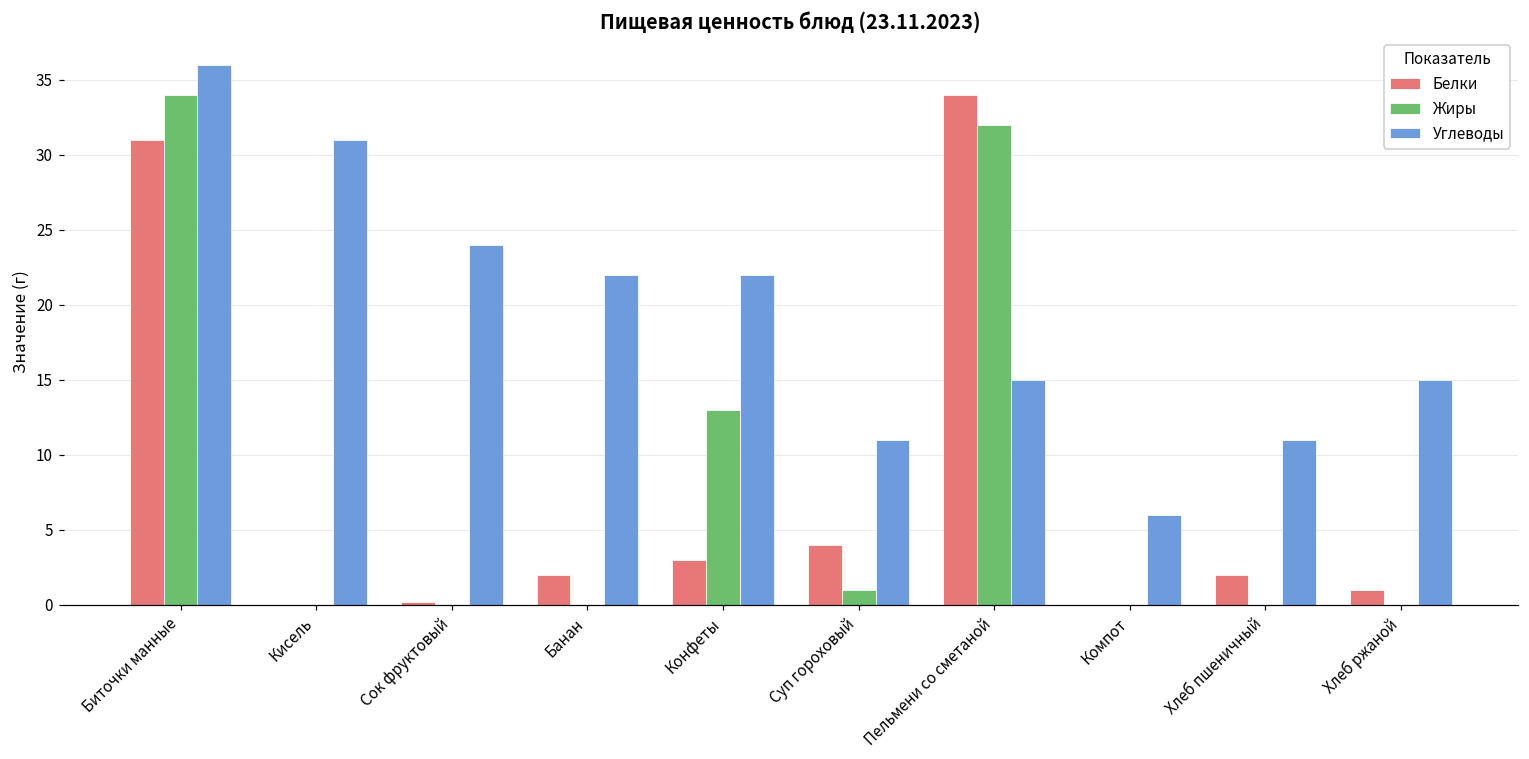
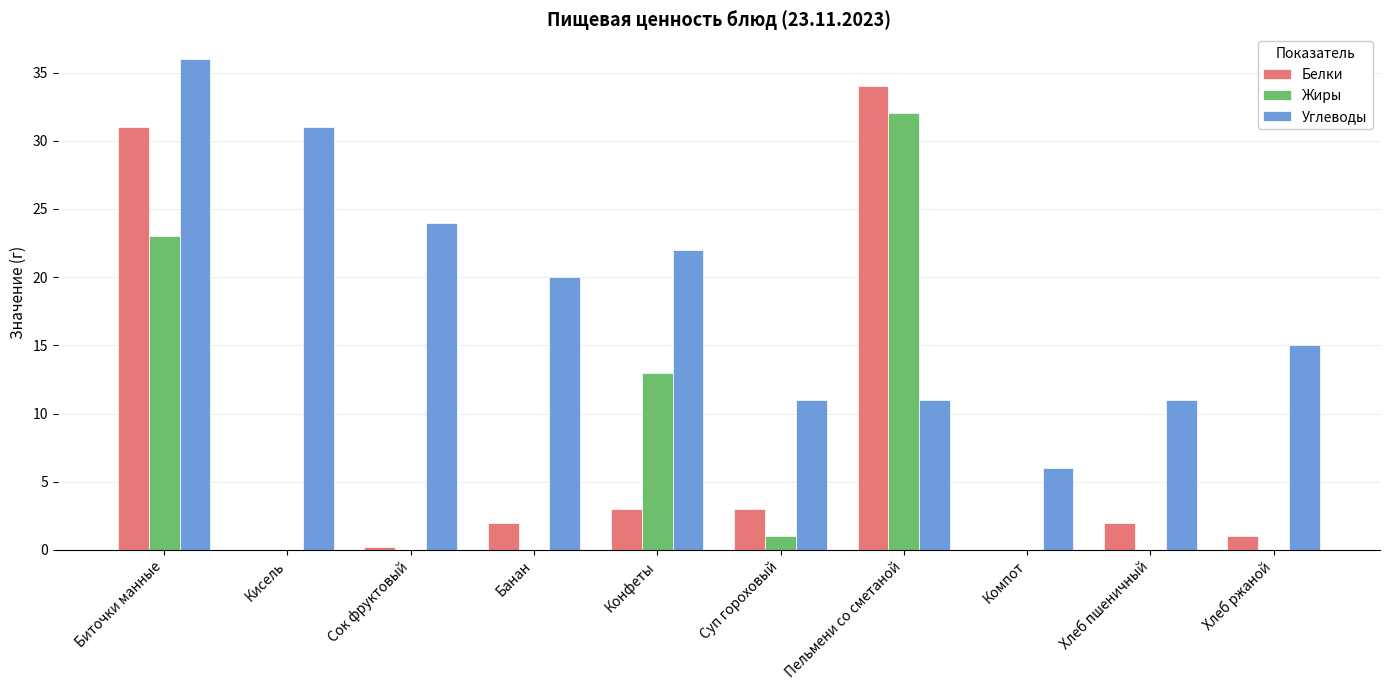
Жиры, Биточки манные: 34 -> 23
Углеводы, Банан: 22 -> 20
Белки, Суп гороховый: 4 -> 3
Углеводы, Пельмени со сметаной: 15 -> 11
